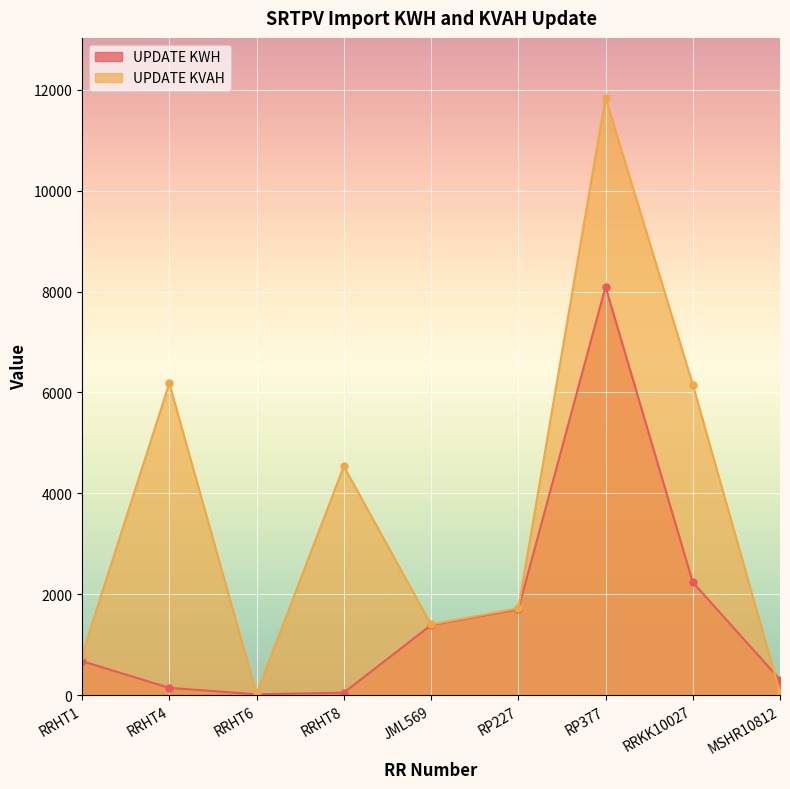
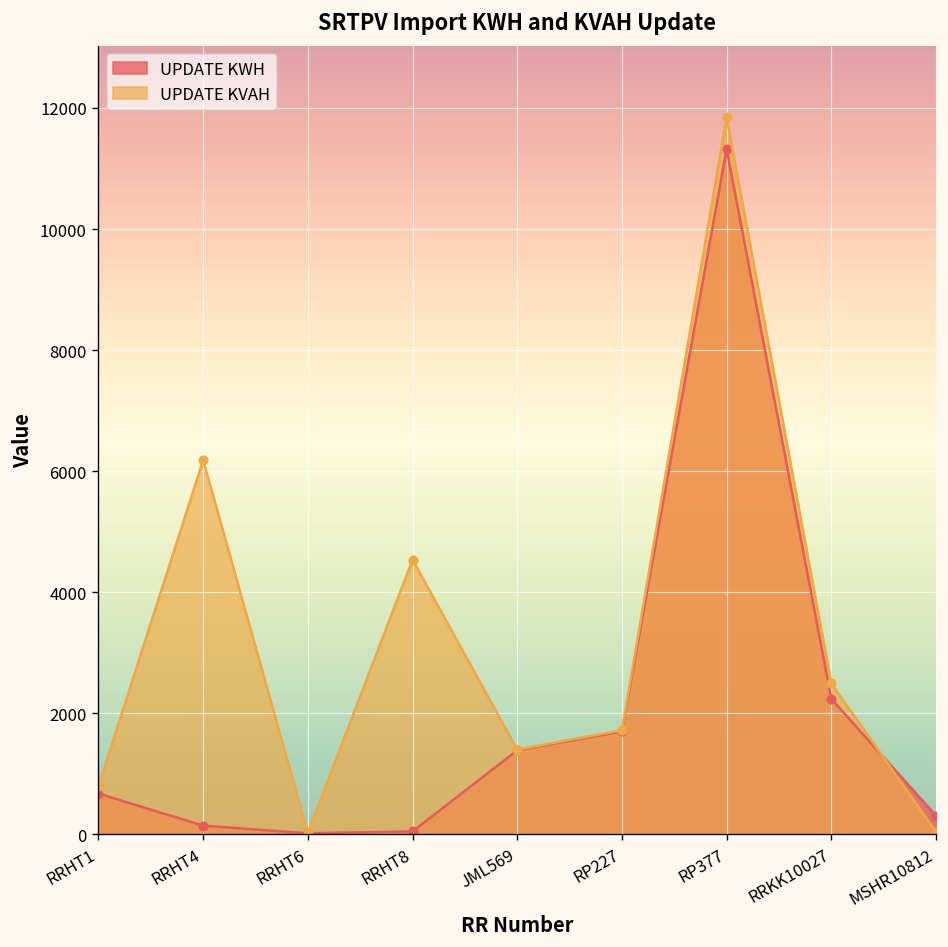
UPDATE KWH, RP377: 8100 -> 11300
UPDATE KVAH, RRKK10027: 6200 -> 2500
